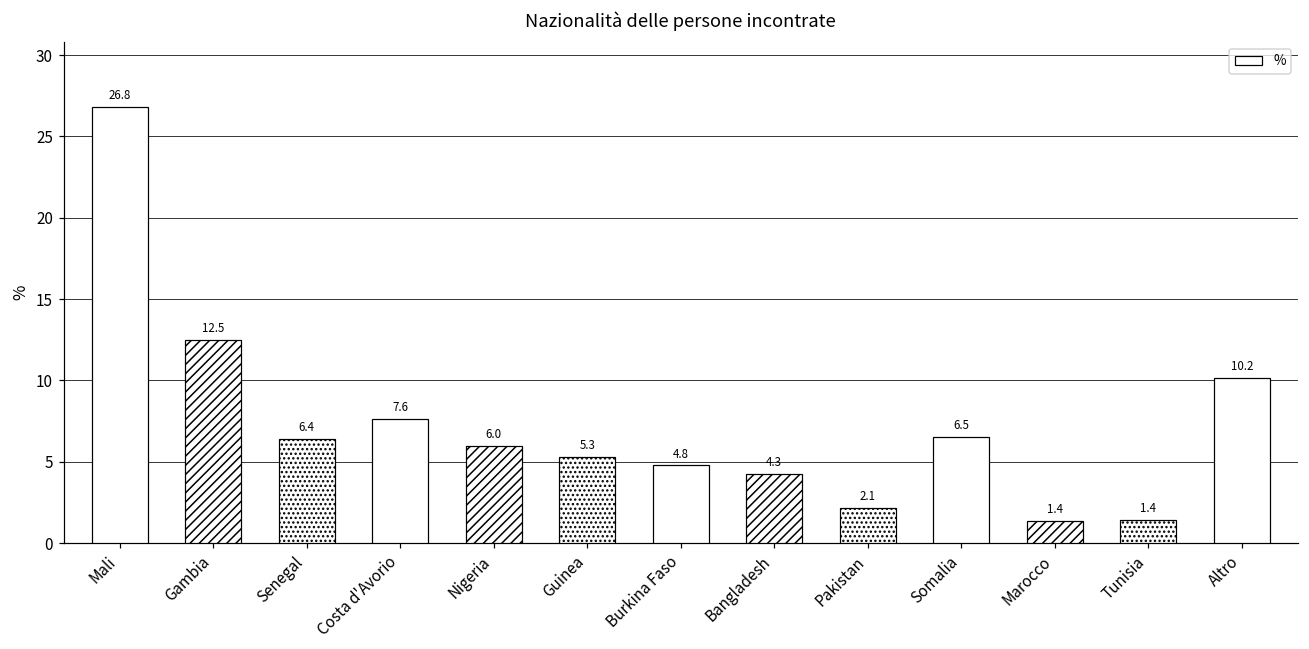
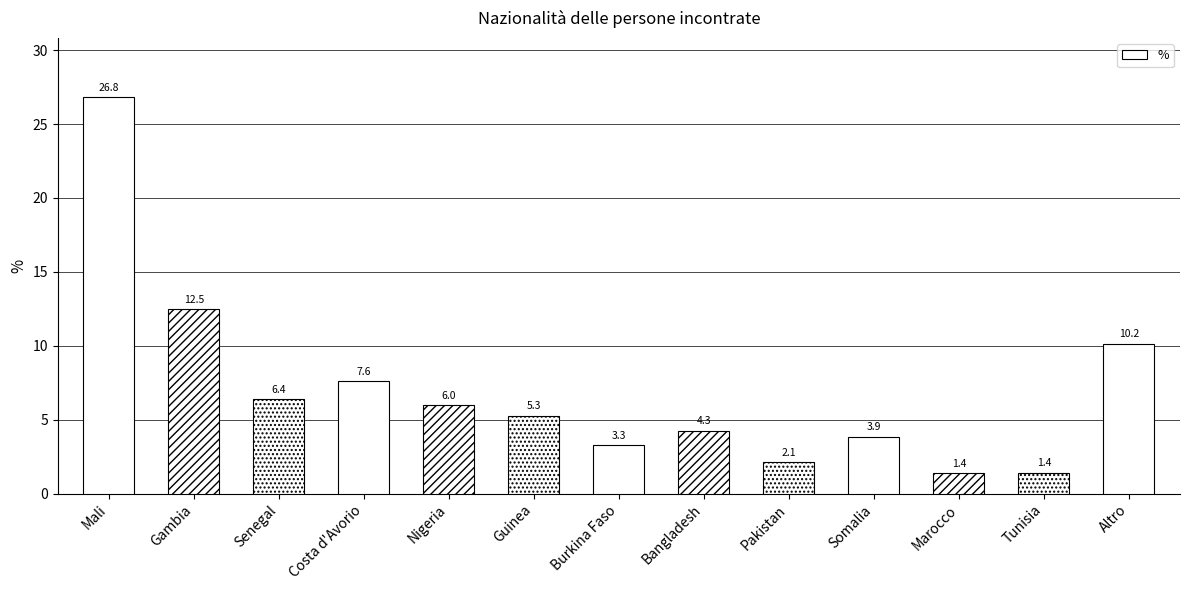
Burkina Faso: 4.8 -> 3.3
Somalia: 6.5 -> 3.9
